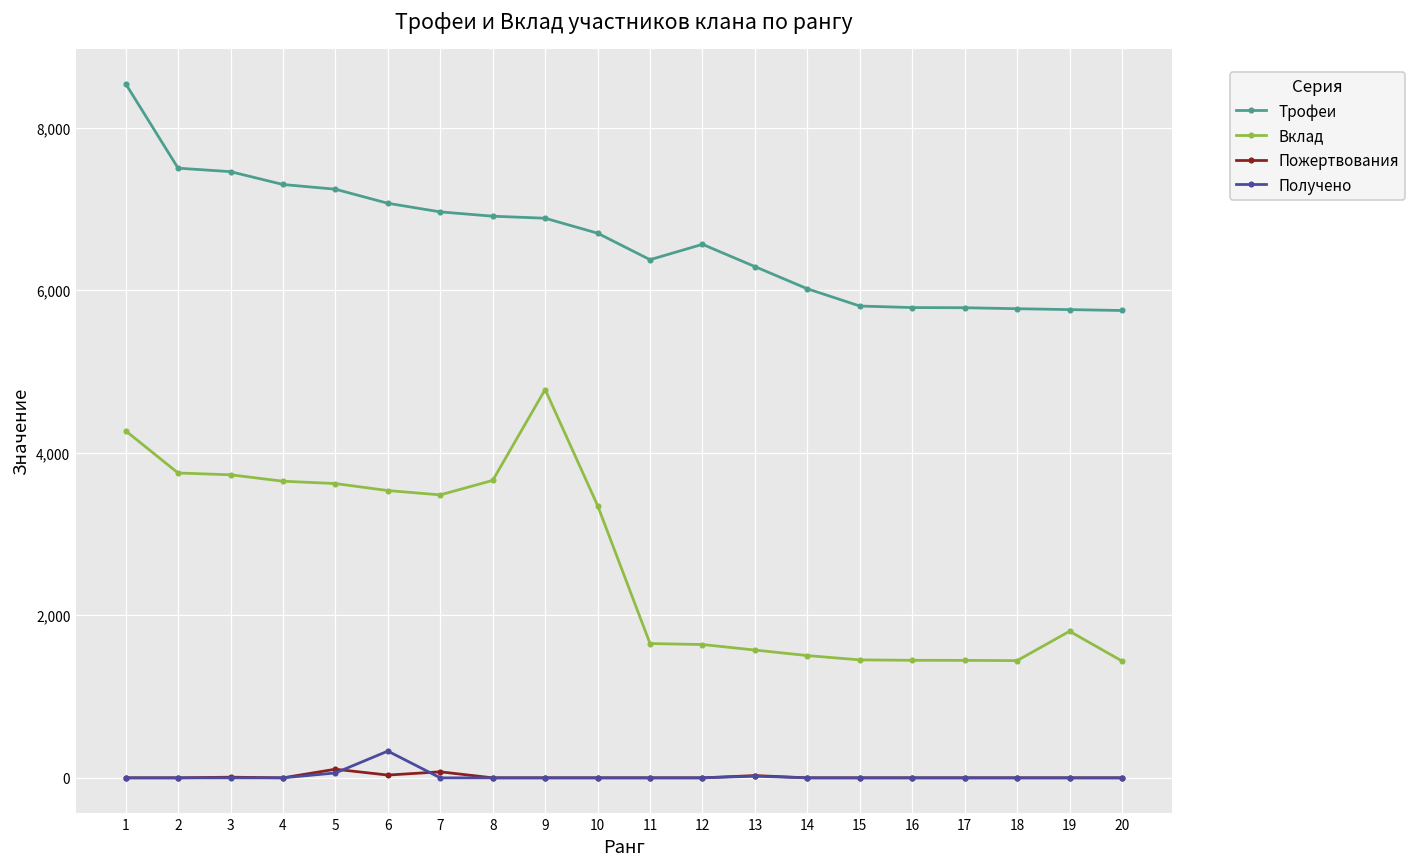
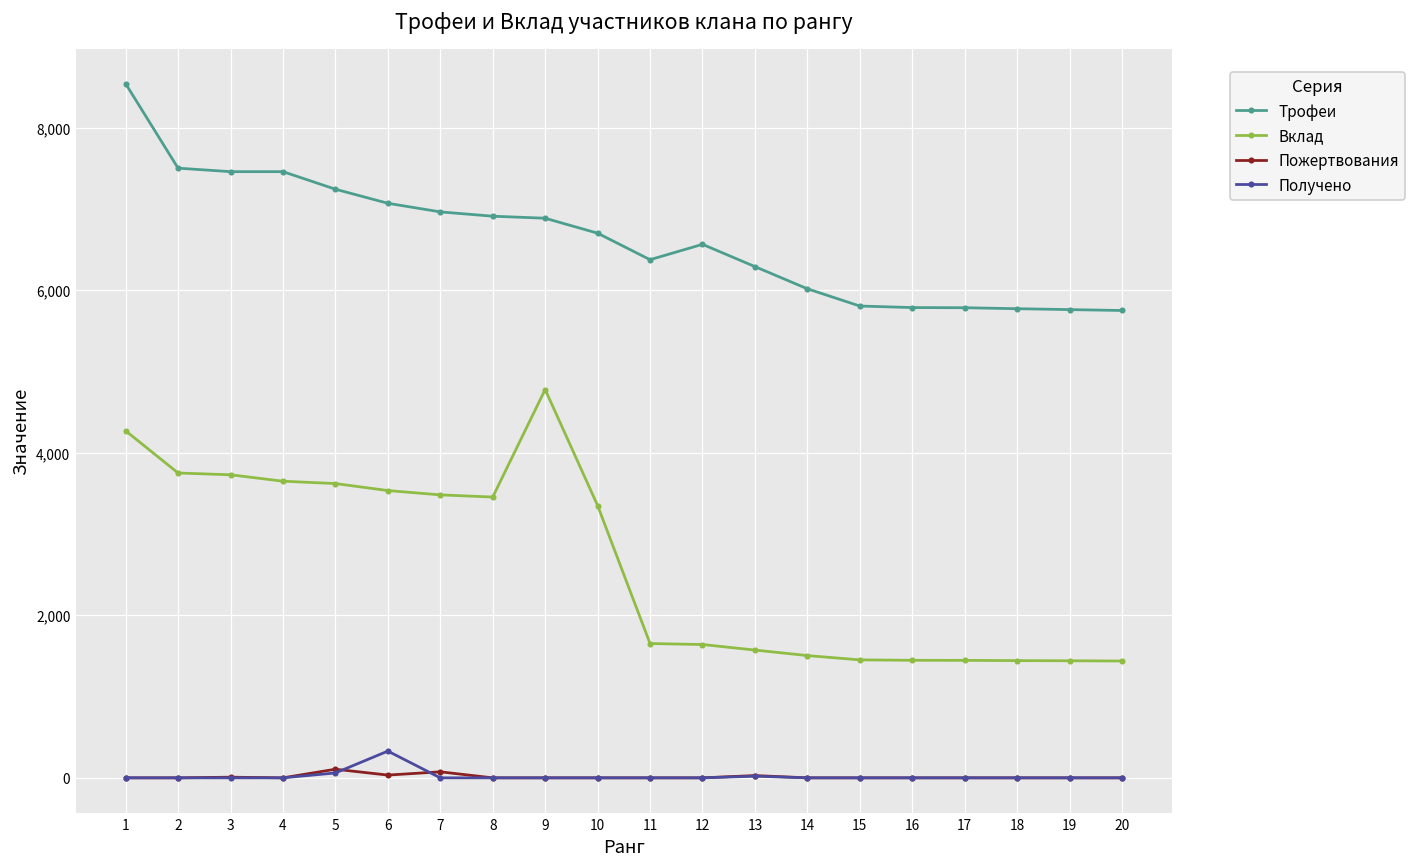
Трофеи, 4: 7,300 -> 7,500
Вклад, 8: 3,700 -> 3,500
Вклад, 19: 1,800 -> 1,400
